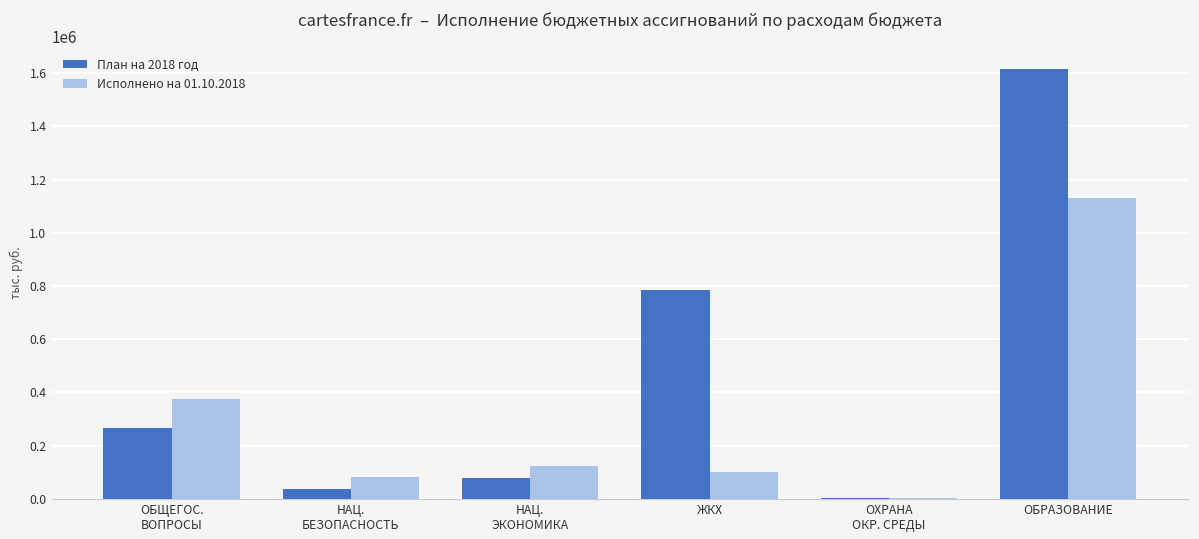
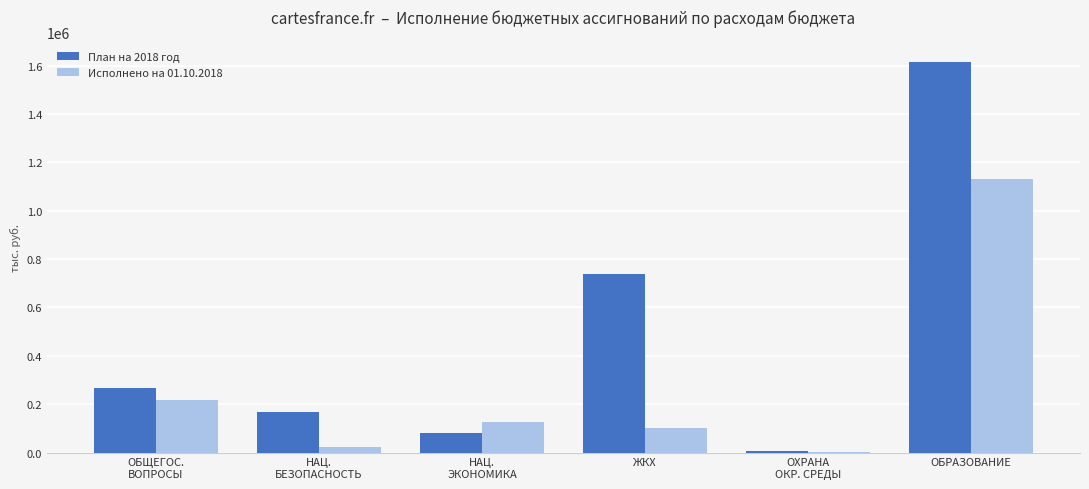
Исполнено на 01.10.2018, ОБЩЕГОС. ВОПРОСЫ: 370000 -> 220000
План на 2018 год, НАЦ. БЕЗОПАСНОСТЬ: 40000 -> 170000
Исполнено на 01.10.2018, НАЦ. БЕЗОПАСНОСТЬ: 80000 -> 20000
План на 2018 год, ЖКХ: 790000 -> 740000
